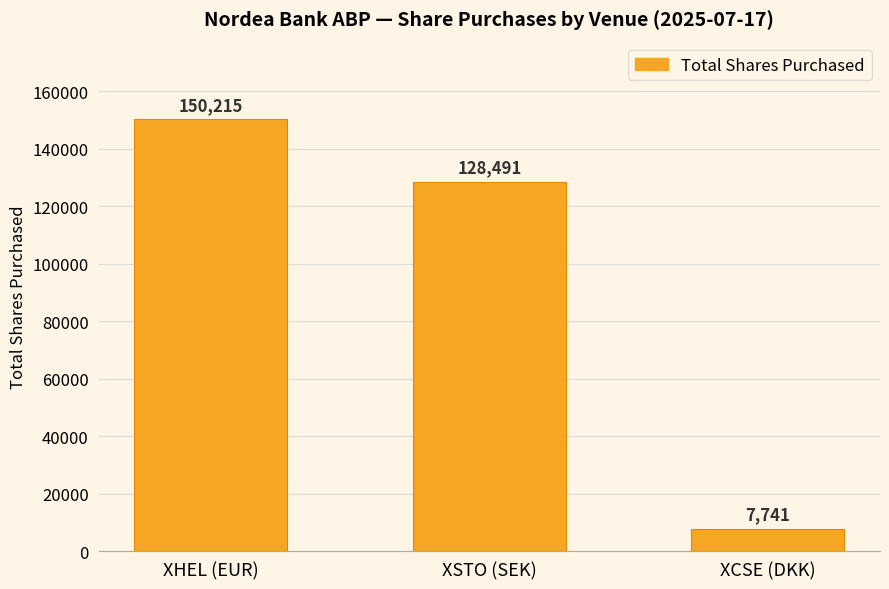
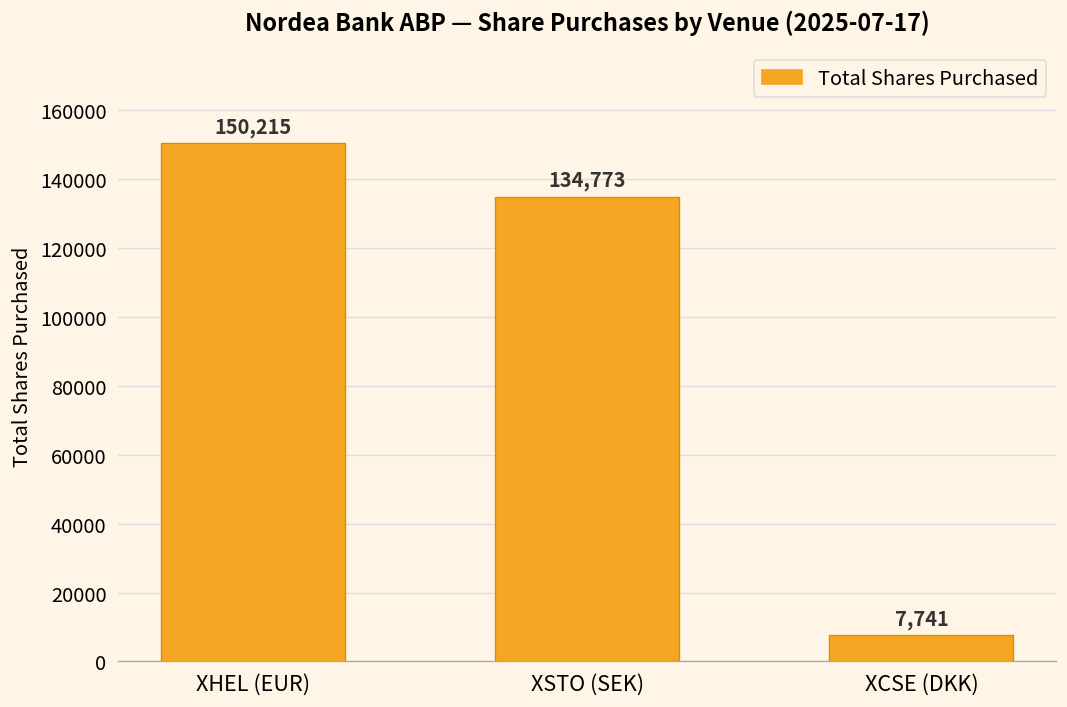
XSTO (SEK): 128,491 -> 134,773
